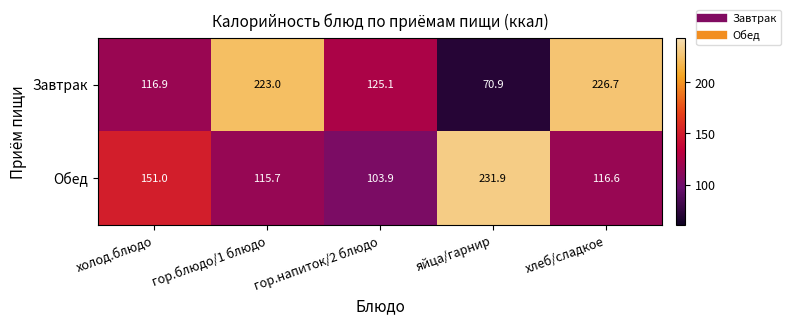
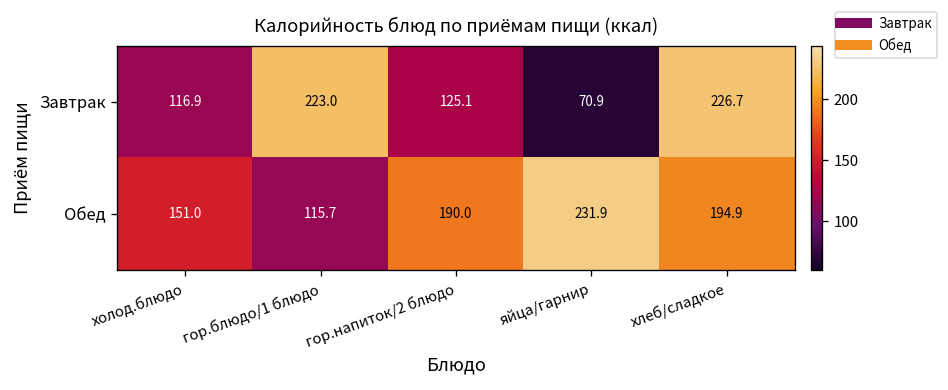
Обед, гор.напиток/2 блюдо: 103.9 -> 190.0
Обед, хлеб/сладкое: 116.6 -> 194.9
